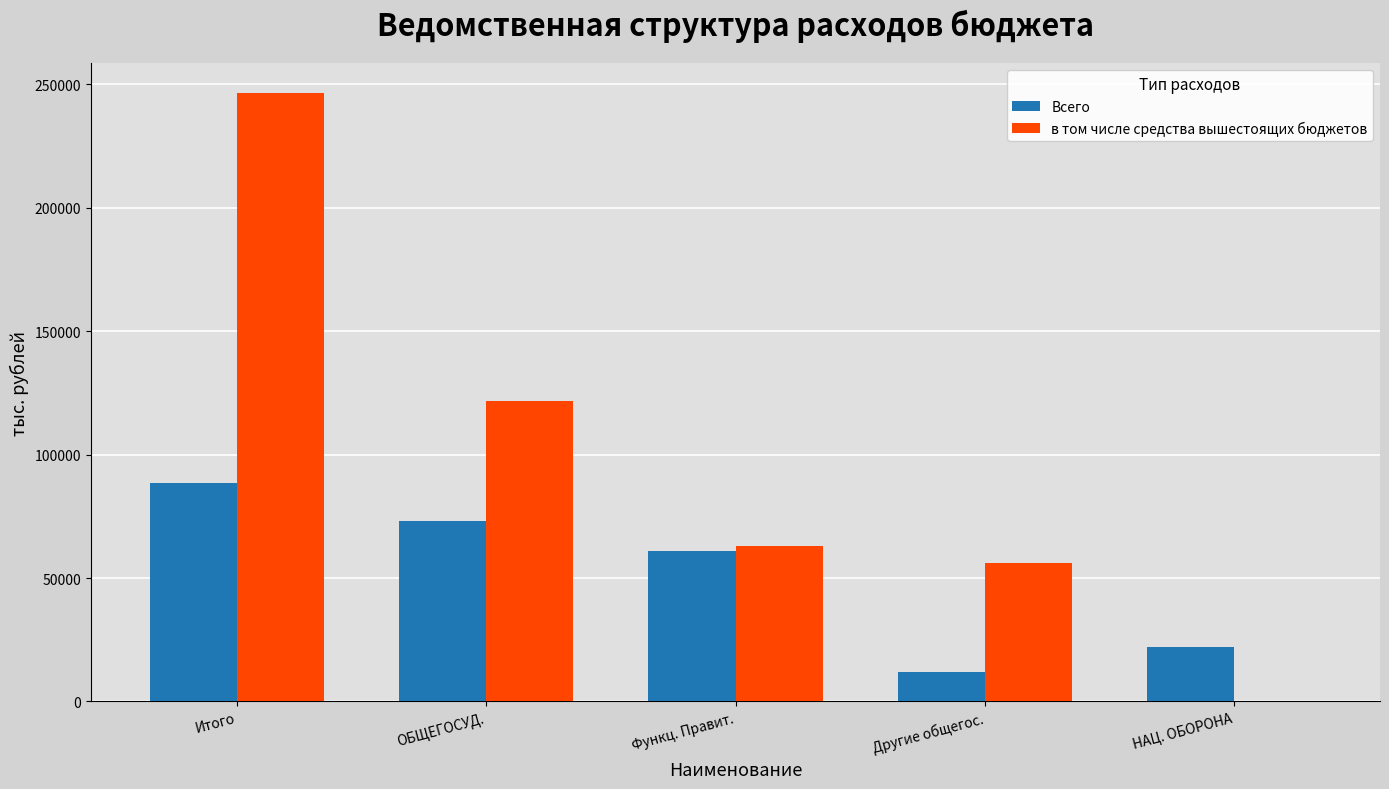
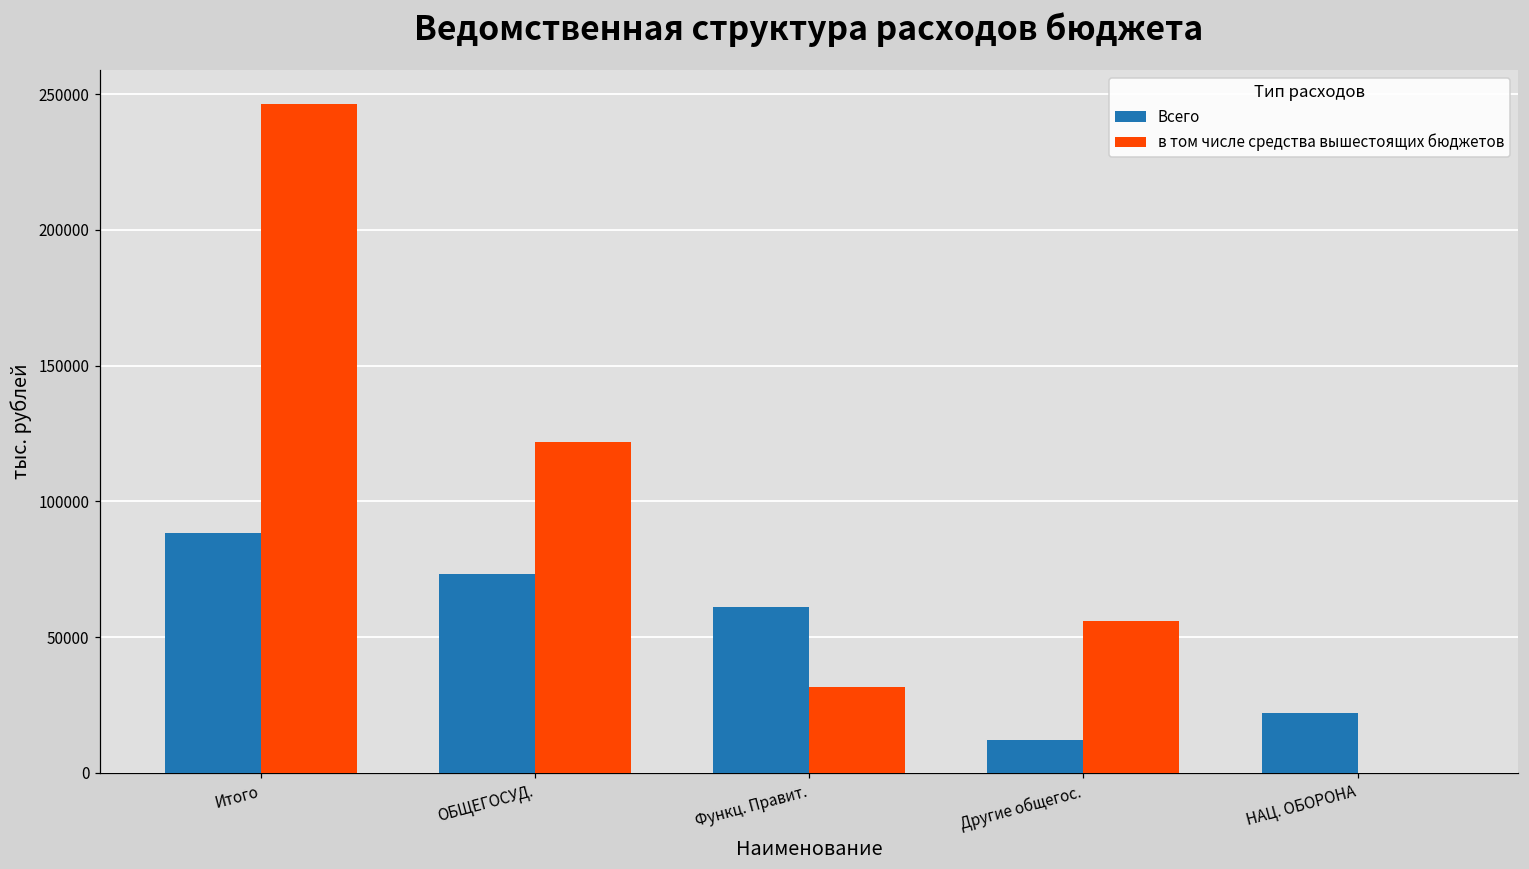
в том числе средства вышестоящих бюджетов, Функц. Правит.: 63000 -> 32000
